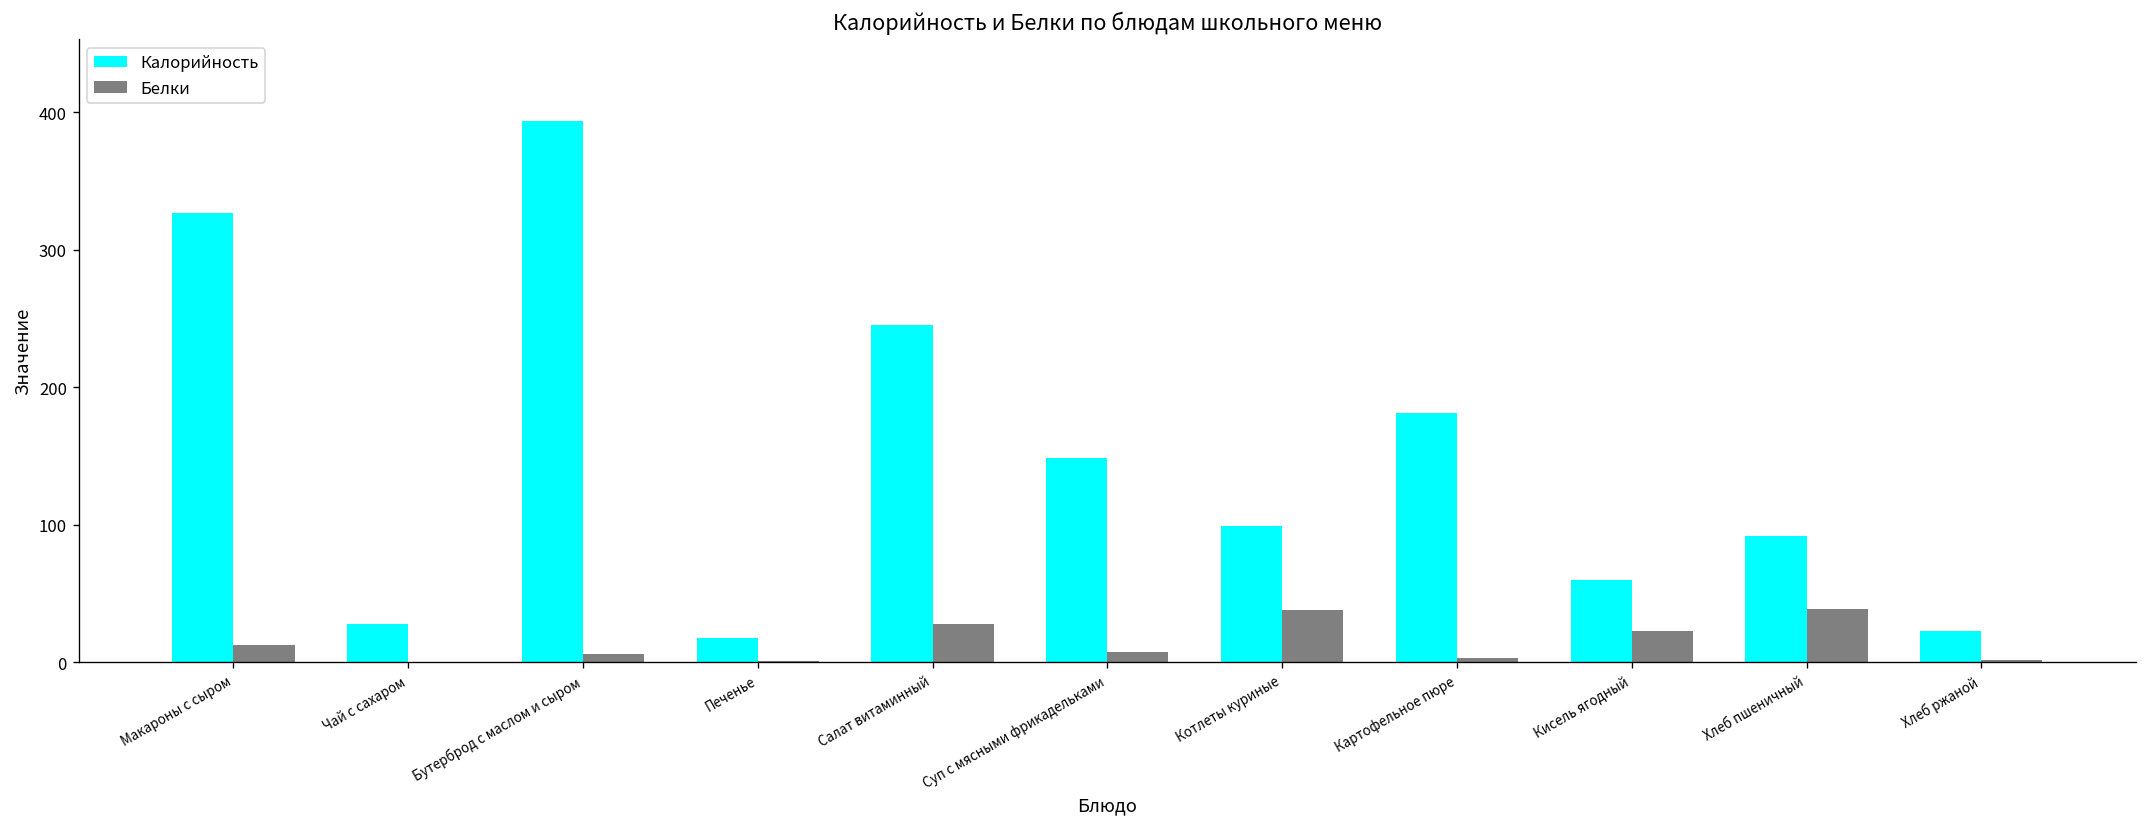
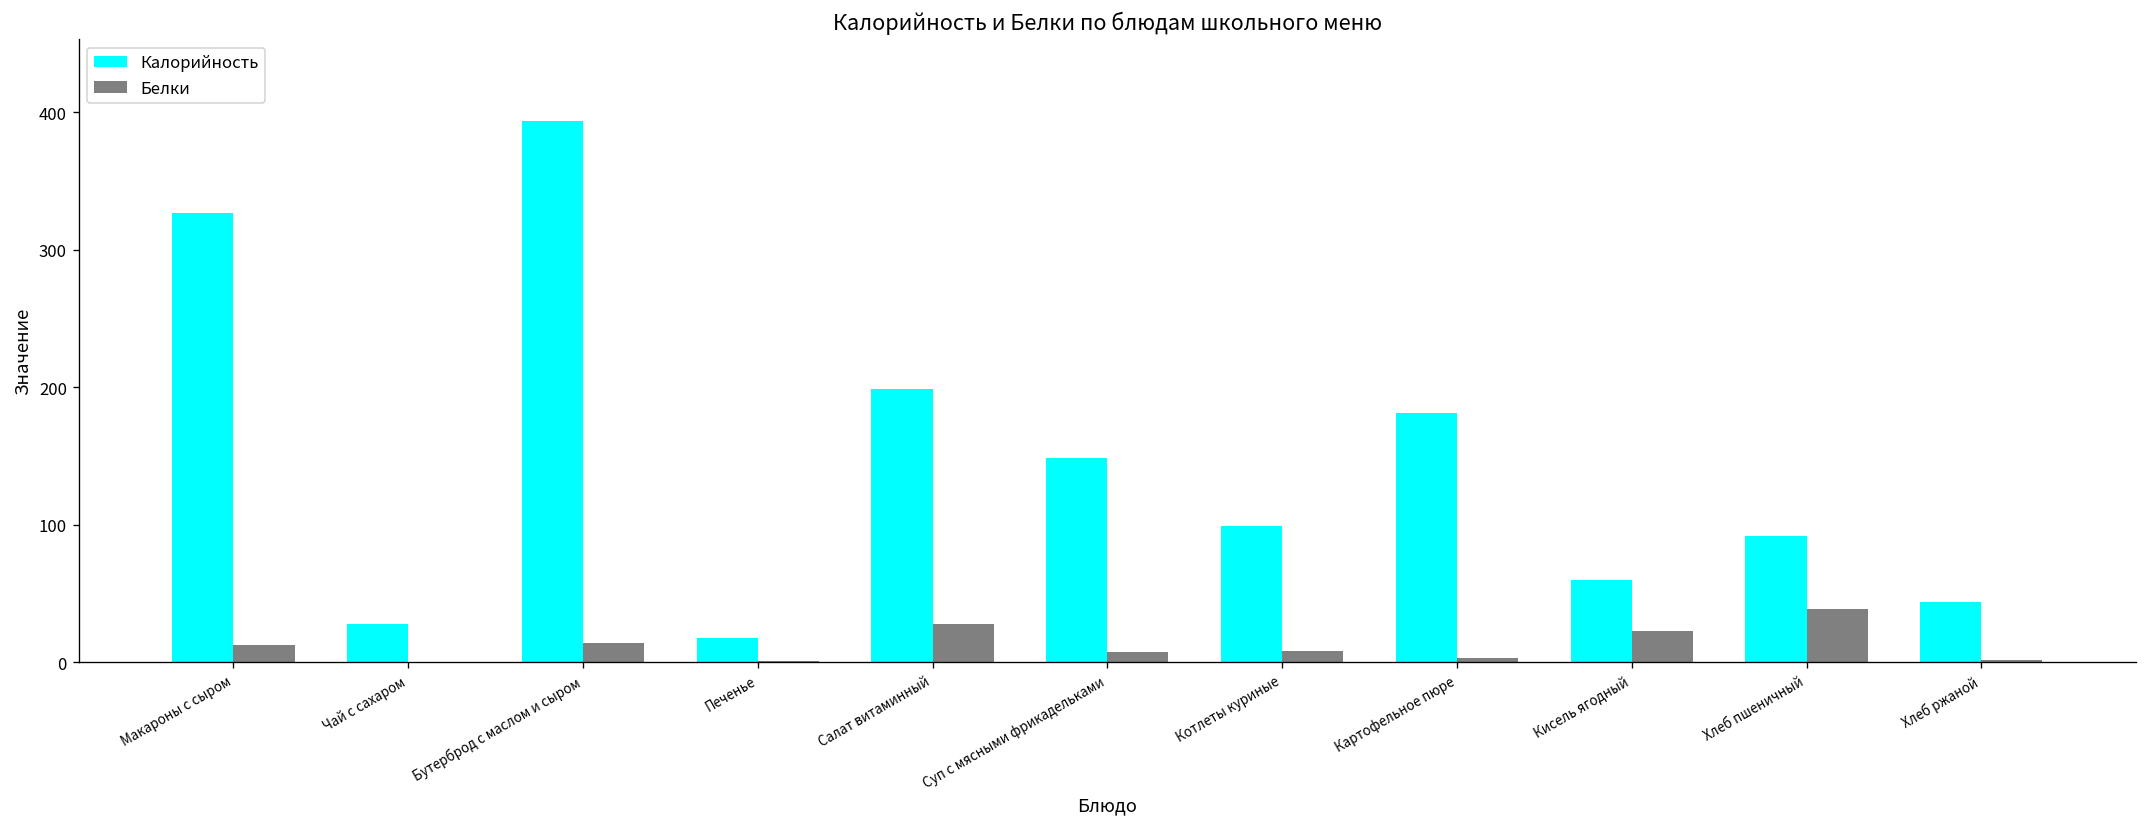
Белки, Бутерброд с маслом и сыром: 6 -> 14
Калорийность, Салат витаминный: 245 -> 199
Белки, Котлеты куриные: 38 -> 8
Калорийность, Хлеб ржаной: 23 -> 44
